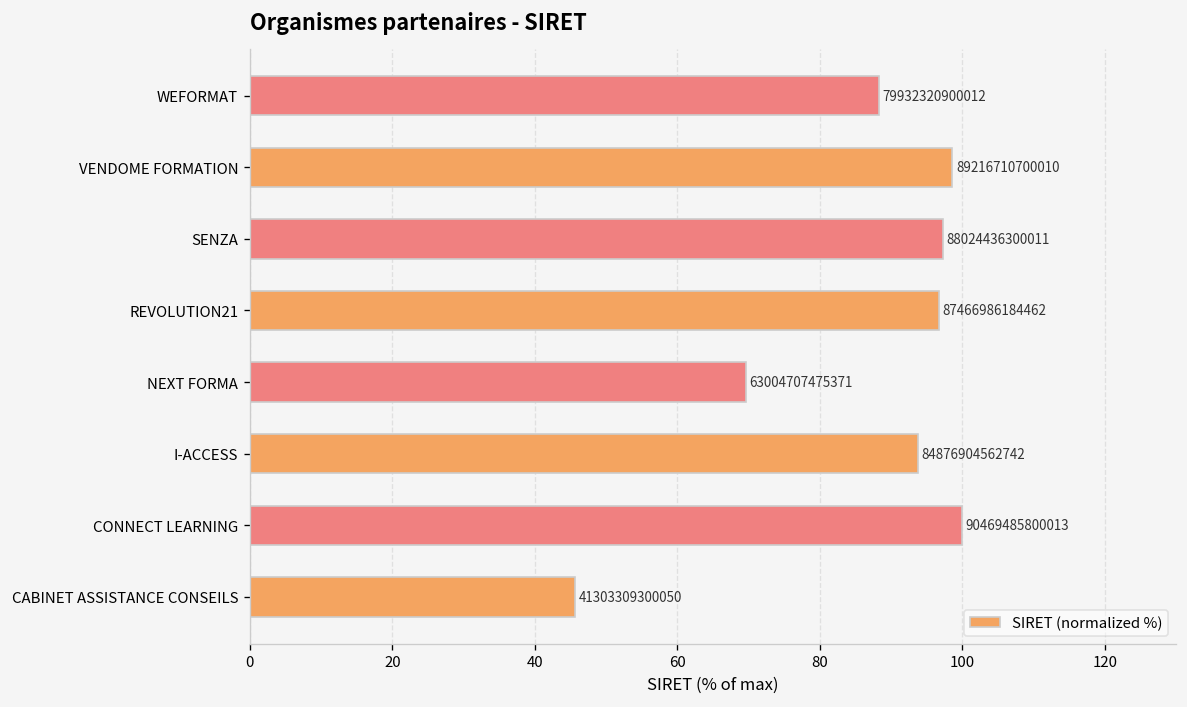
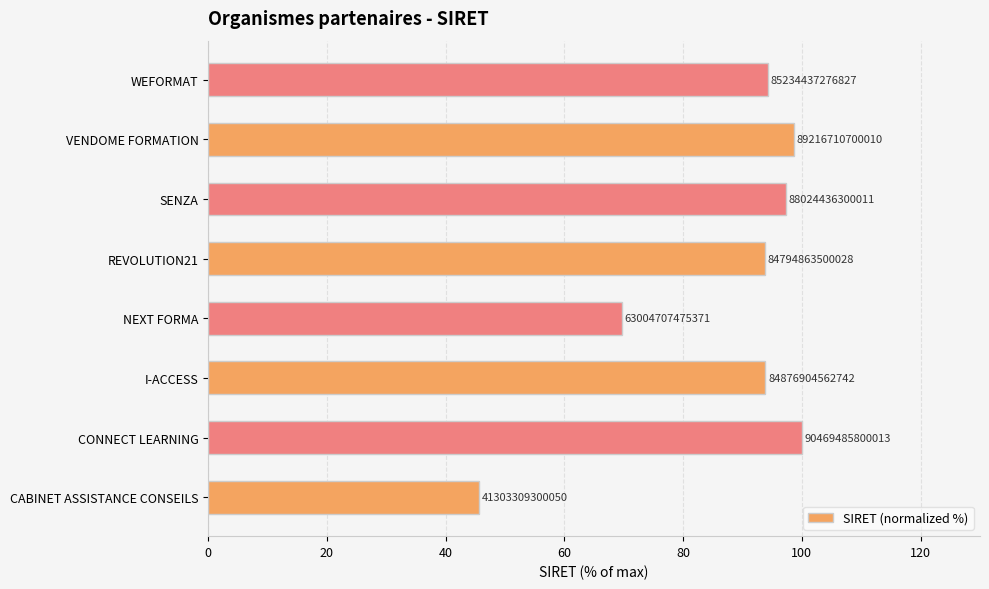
WEFORMAT: 79932320900012 -> 85234437276827
REVOLUTION21: 87466986184462 -> 84794863500028
